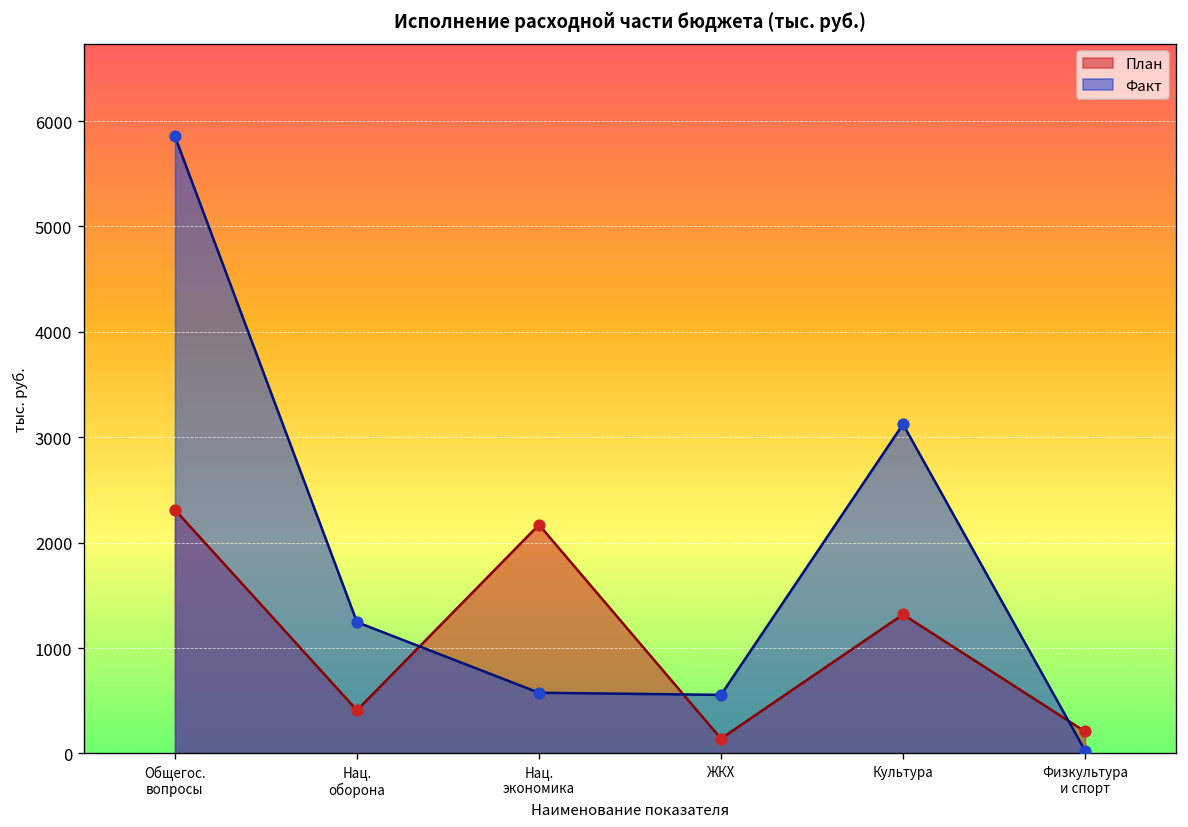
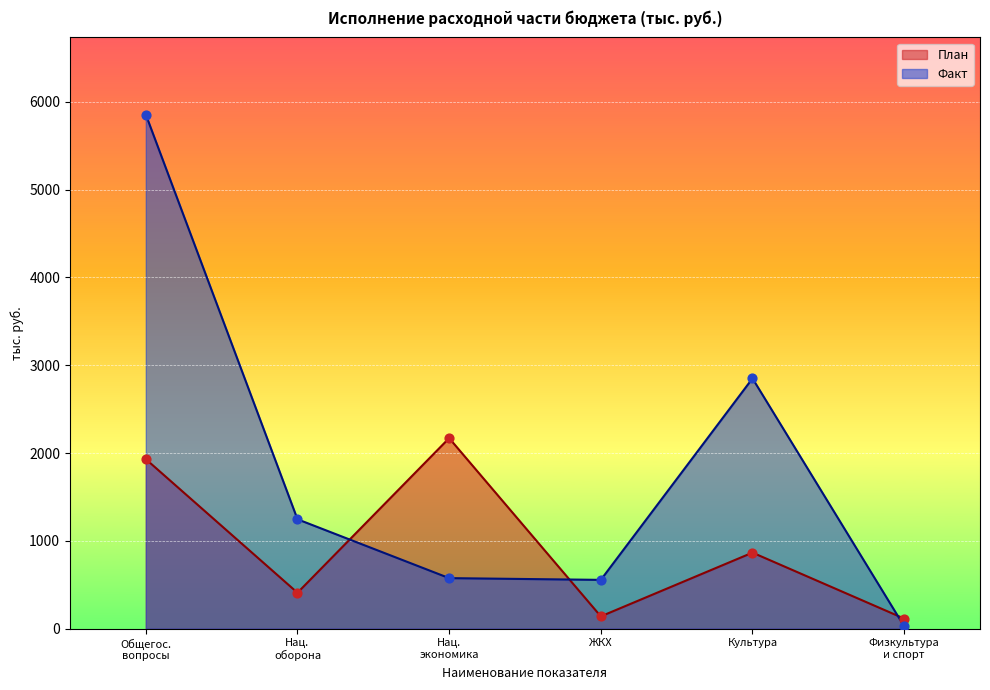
План, Общегос. вопросы: 2300 -> 1900
План, Культура: 1300 -> 900
Факт, Культура: 3100 -> 2800
План, Физкультура и спорт: 200 -> 100
